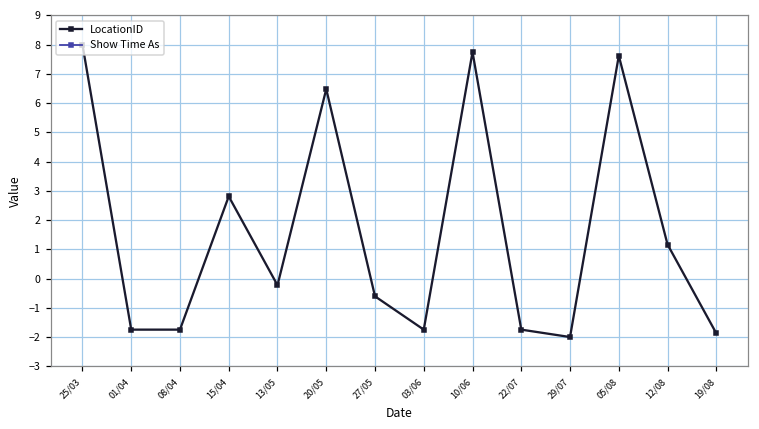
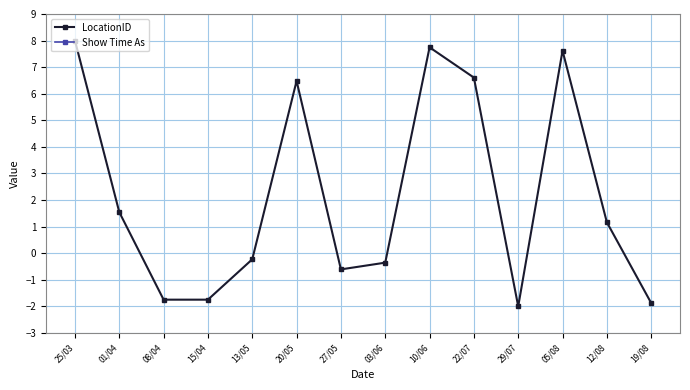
01/04: -1.7 -> 1.5
15/04: 2.8 -> -1.7
03/06: -1.7 -> -0.4
22/07: -1.7 -> 6.6
